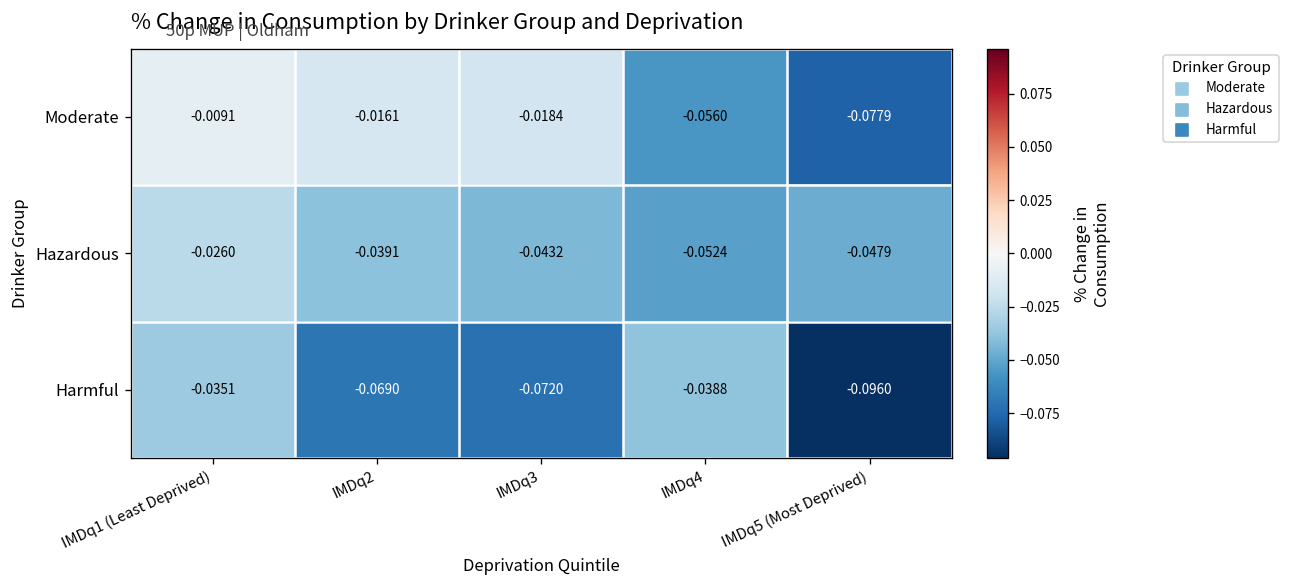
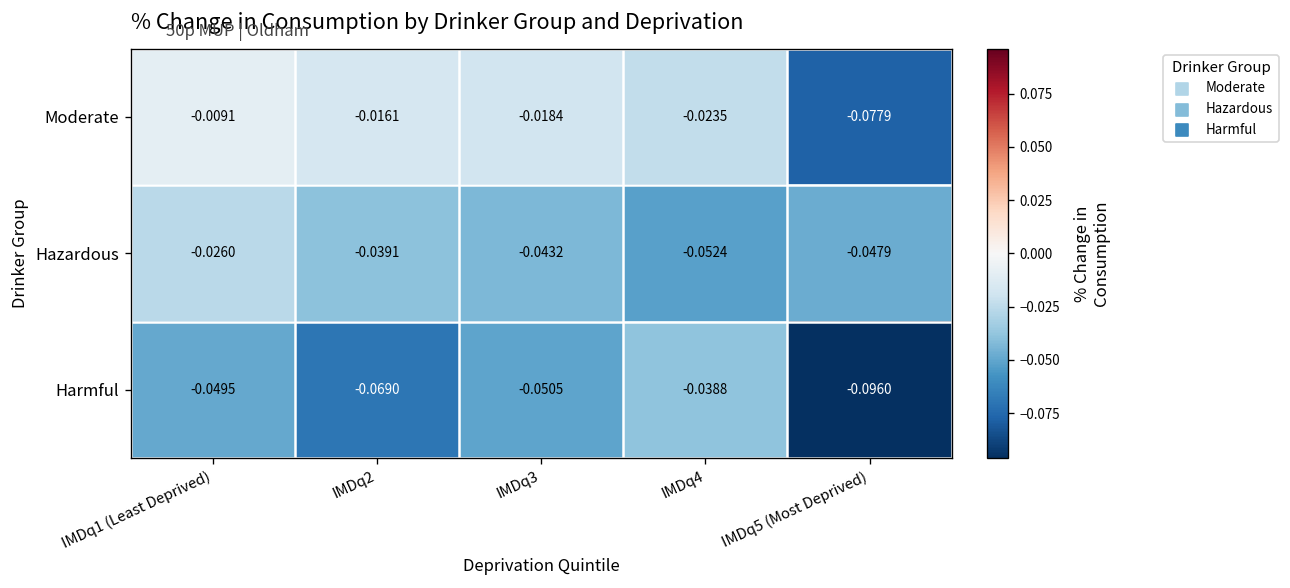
Moderate, IMDq4: -0.0560 -> -0.0235
Harmful, IMDq1 (Least Deprived): -0.0351 -> -0.0495
Harmful, IMDq3: -0.0720 -> -0.0505
